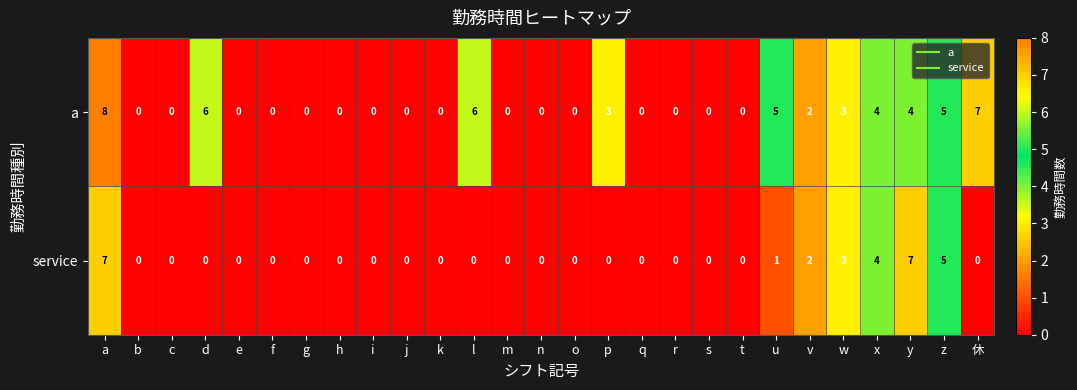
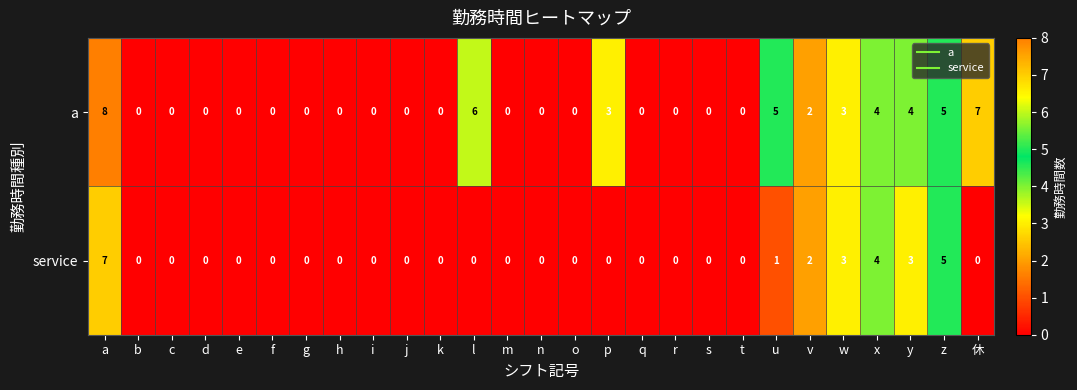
a, d: 6 -> 0
service, y: 7 -> 3
